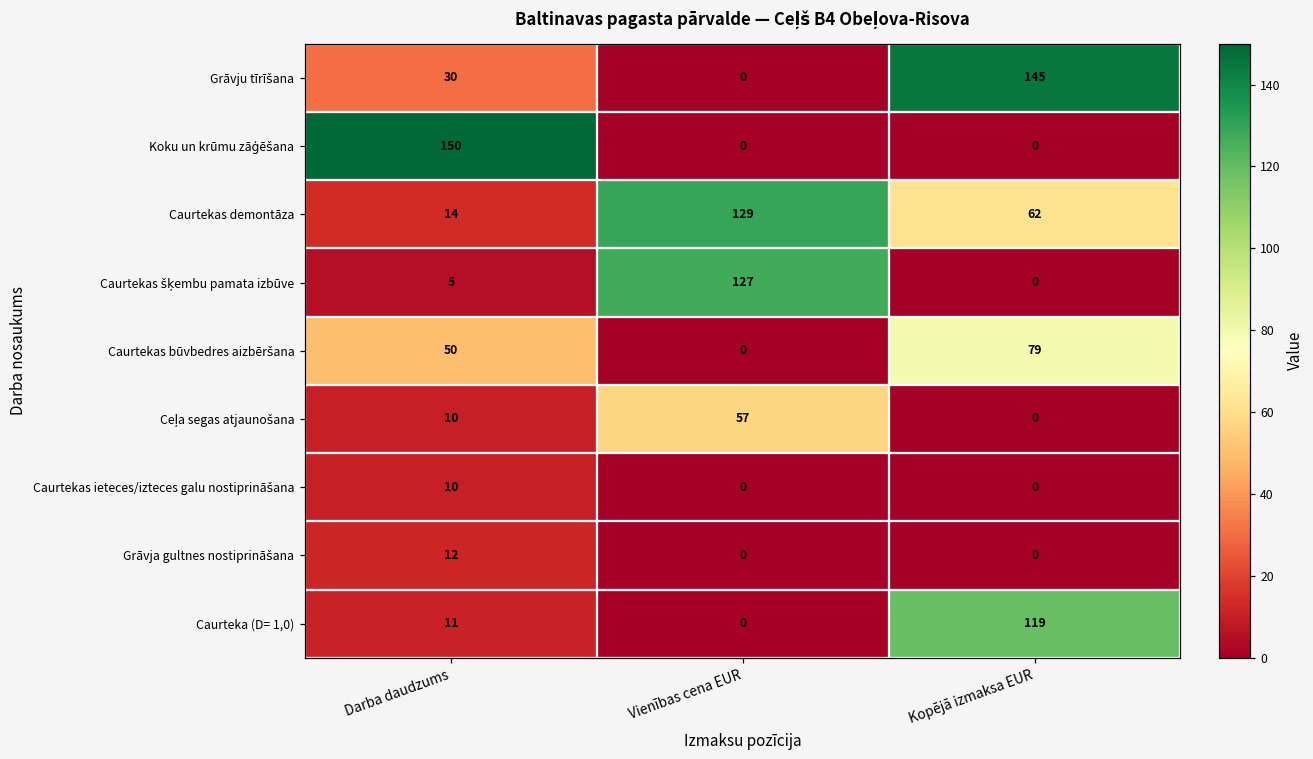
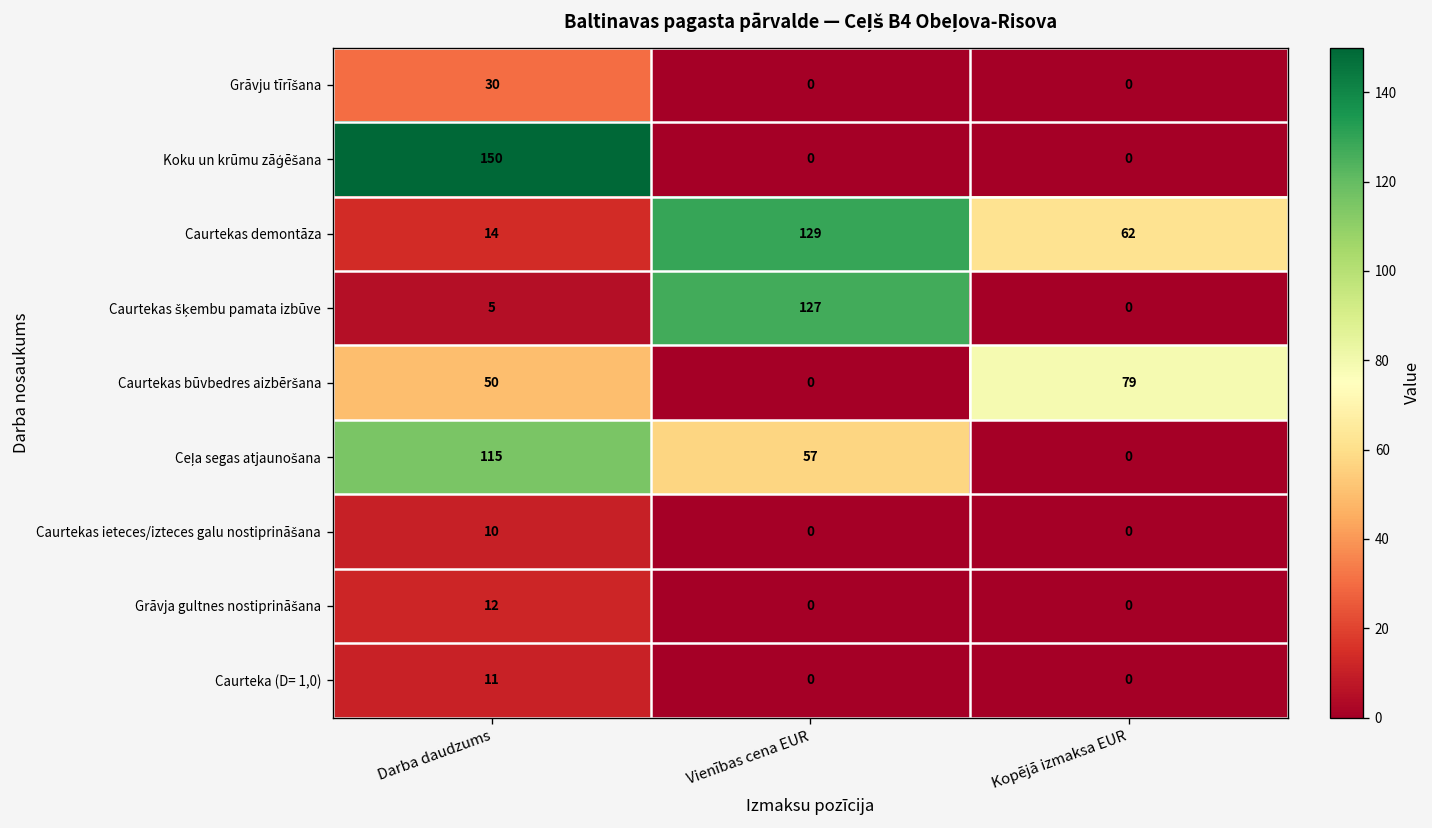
Grāvju tīrīšana, Kopējā izmaksa EUR: 145 -> 0
Ceļa segas atjaunošana, Darba daudzums: 10 -> 115
Caurteka (D= 1,0), Kopējā izmaksa EUR: 119 -> 0
